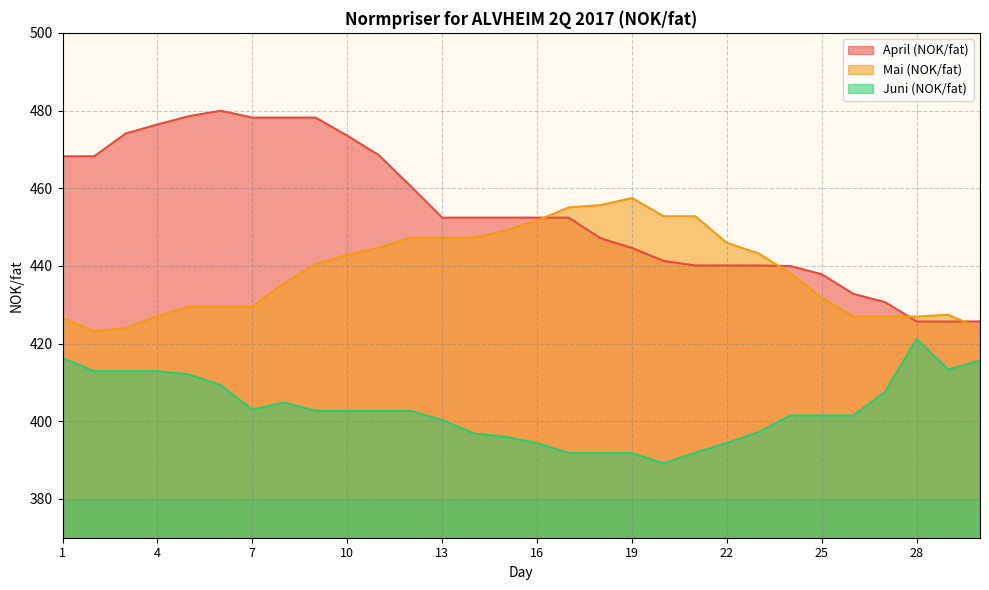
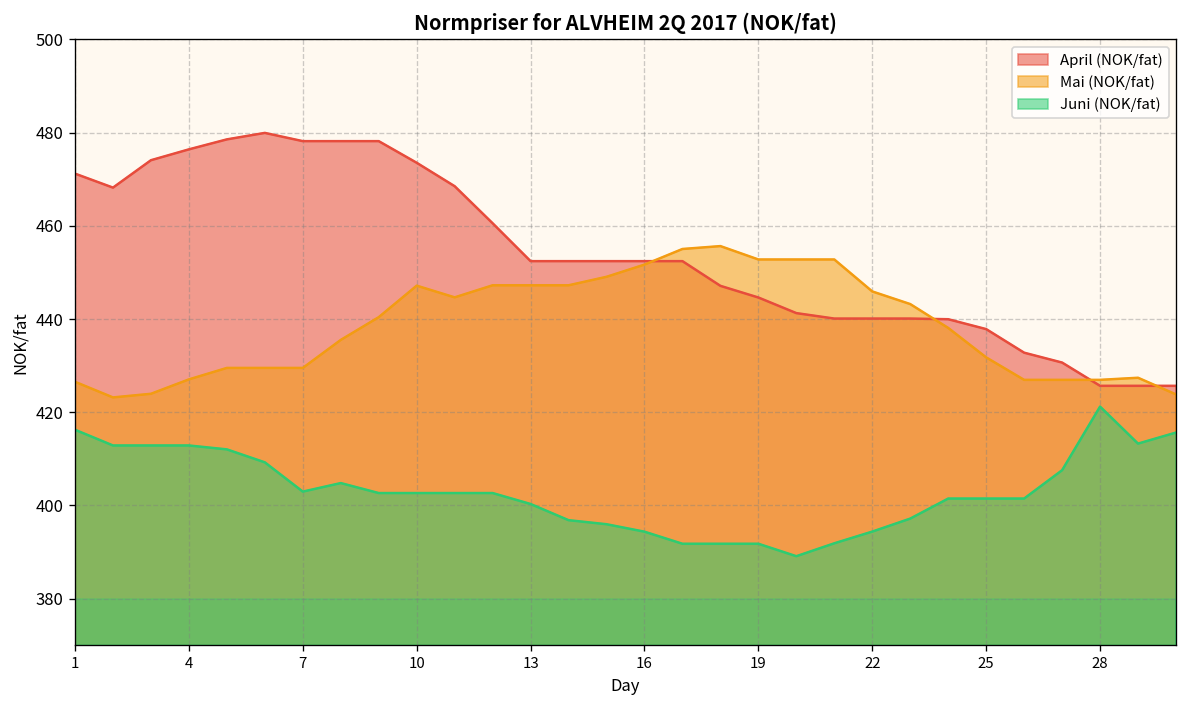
April (NOK/fat), 1: 468 -> 471
Mai (NOK/fat), 10: 443 -> 447
Mai (NOK/fat), 19: 457 -> 453
